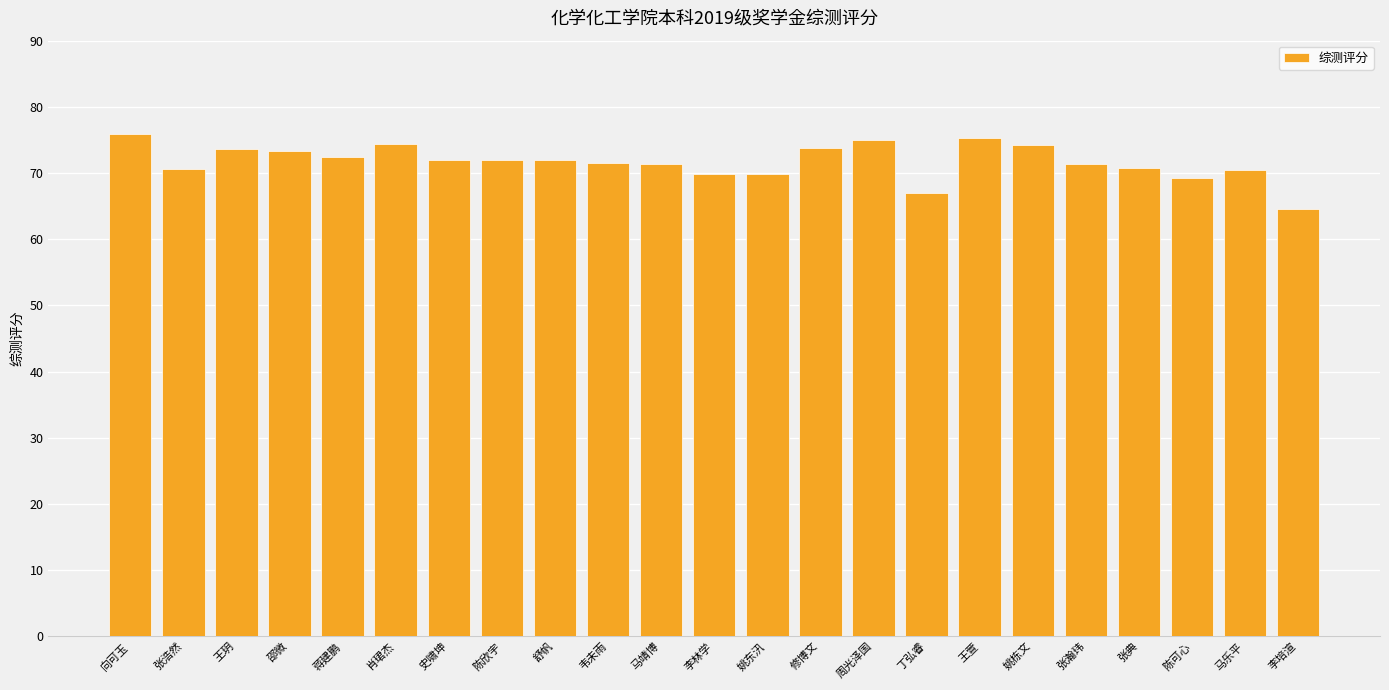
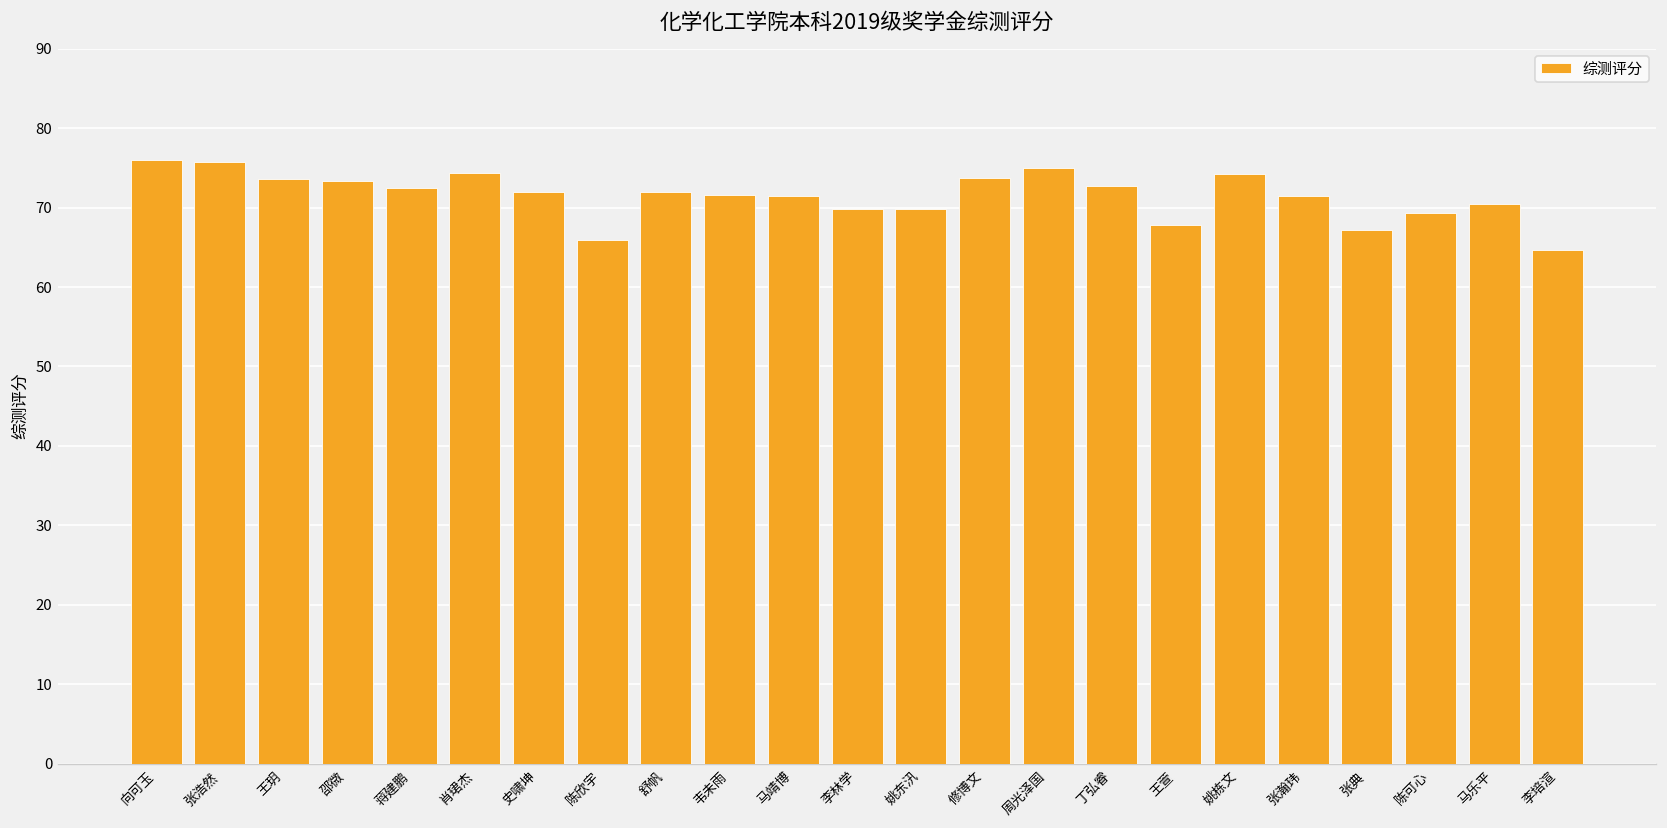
张浩然: 71 -> 76
陈欣宇: 72 -> 66
丁弘睿: 67 -> 73
王萱: 75 -> 68
张典: 71 -> 67
